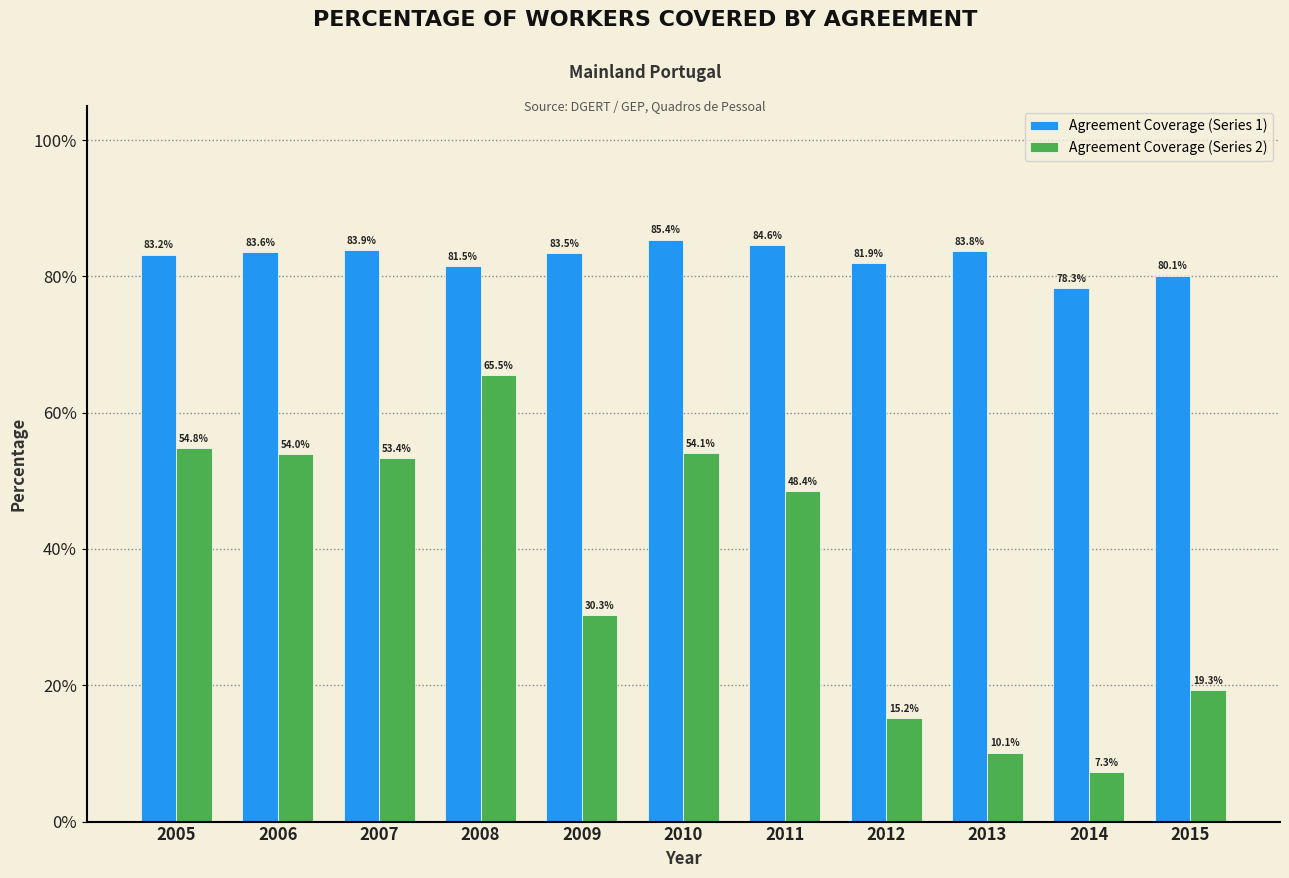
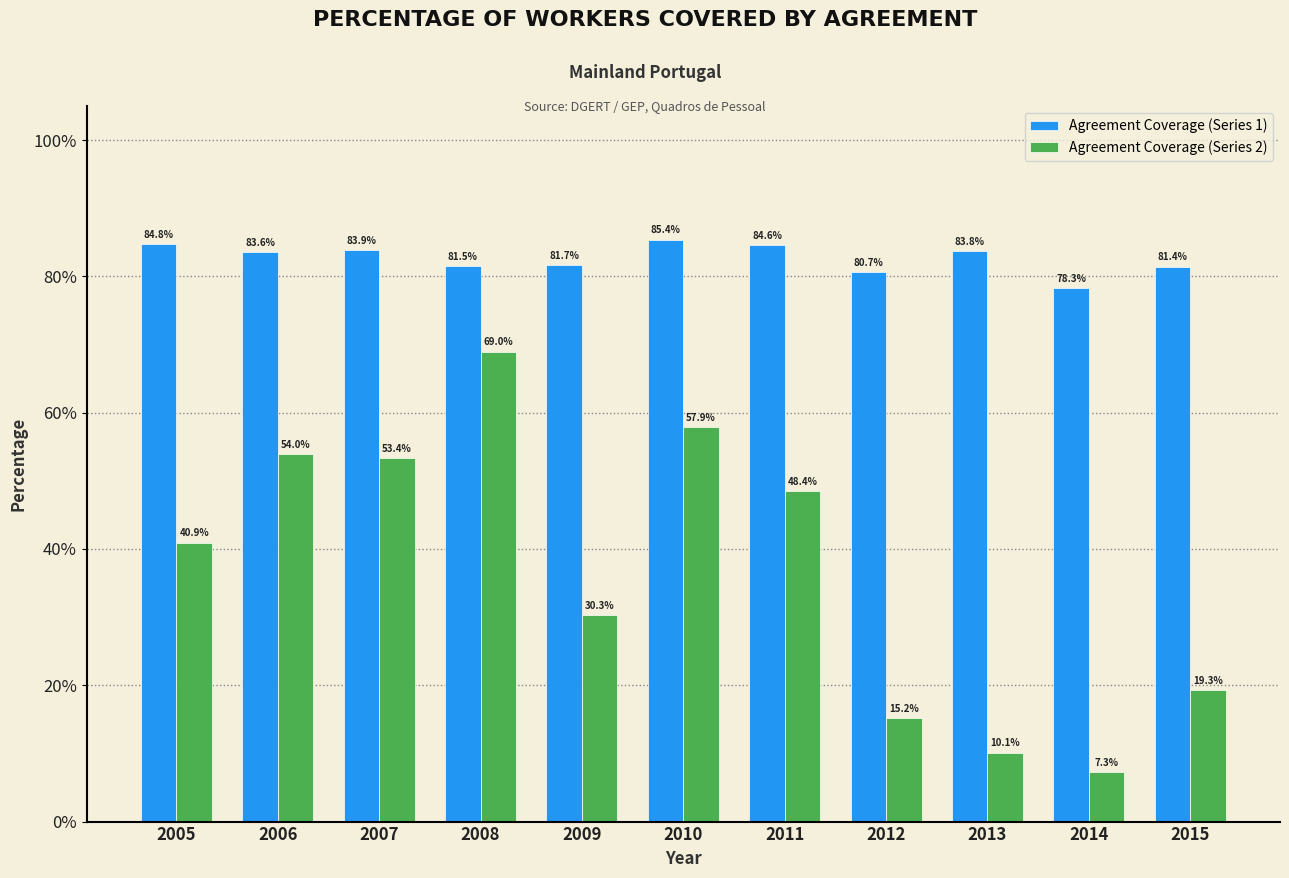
Agreement Coverage (Series 1), 2005: 83.2% -> 84.8%
Agreement Coverage (Series 2), 2005: 54.8% -> 40.9%
Agreement Coverage (Series 2), 2008: 65.5% -> 69.0%
Agreement Coverage (Series 1), 2009: 83.5% -> 81.7%
Agreement Coverage (Series 2), 2010: 54.1% -> 57.9%
Agreement Coverage (Series 1), 2012: 81.9% -> 80.7%
Agreement Coverage (Series 1), 2015: 80.1% -> 81.4%
